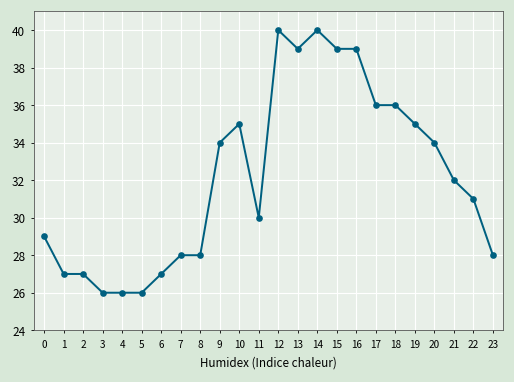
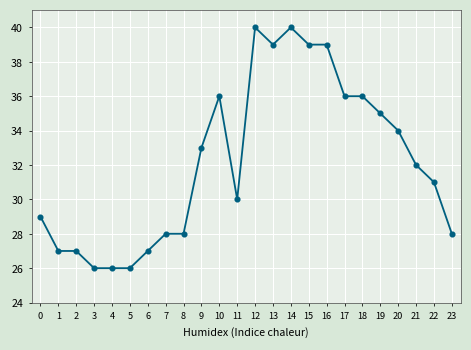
9: 34 -> 33
10: 35 -> 36
